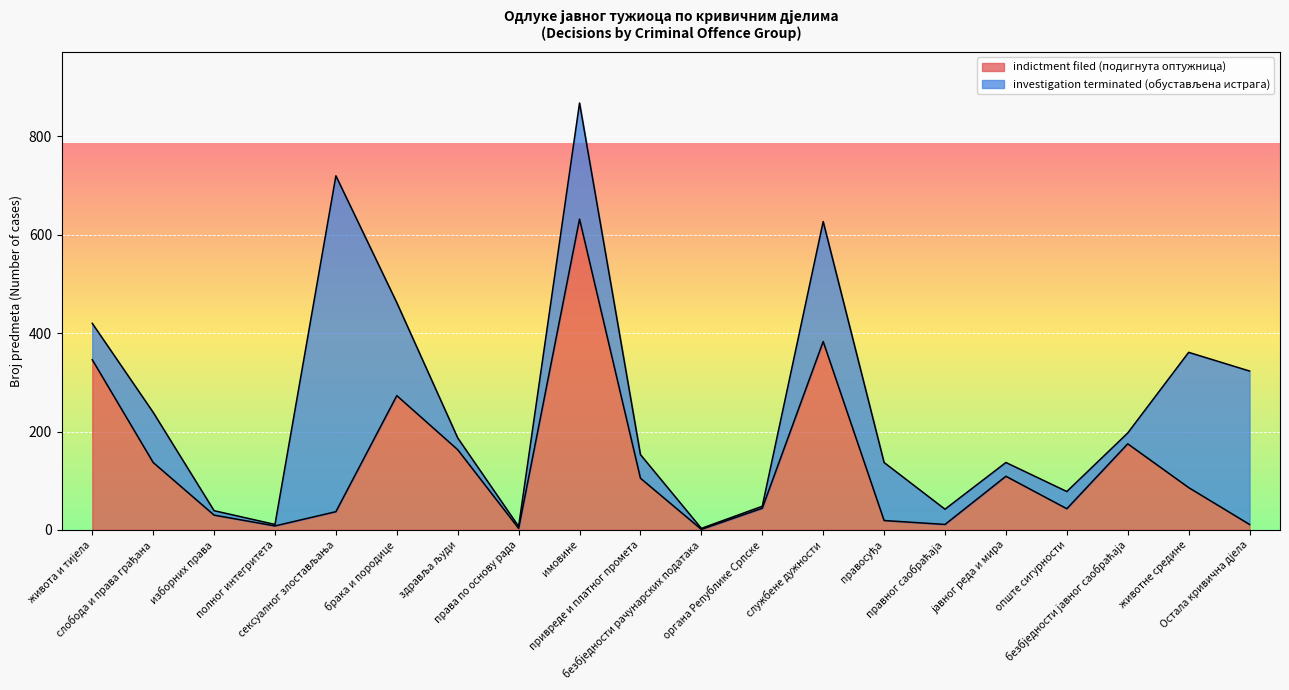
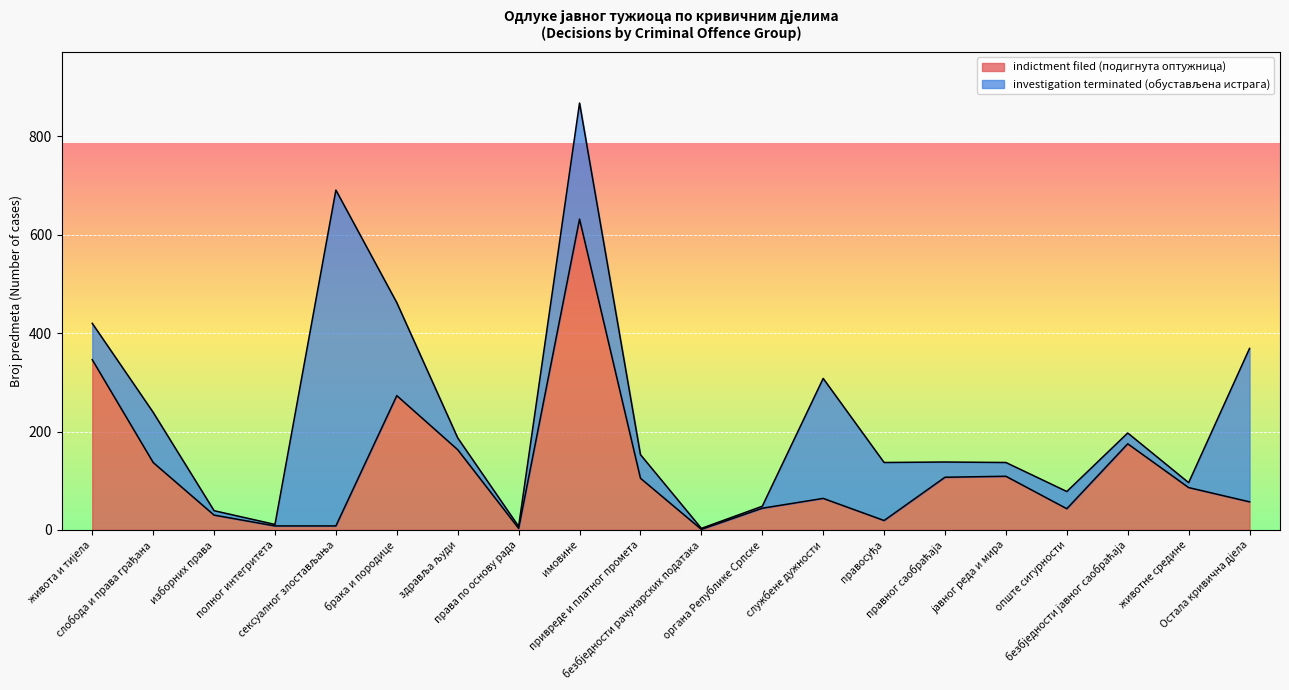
indictment filed (подигнута оптужница), сексуалног злостављања: 40 -> 10
indictment filed (подигнута оптужница), службене дужности: 380 -> 60
indictment filed (подигнута оптужница), правног саобраћаја: 10 -> 110
investigation terminated (обустављена истрага), животне средине: 280 -> 10
indictment filed (подигнута оптужница), Остала кривична дјела: 10 -> 60
